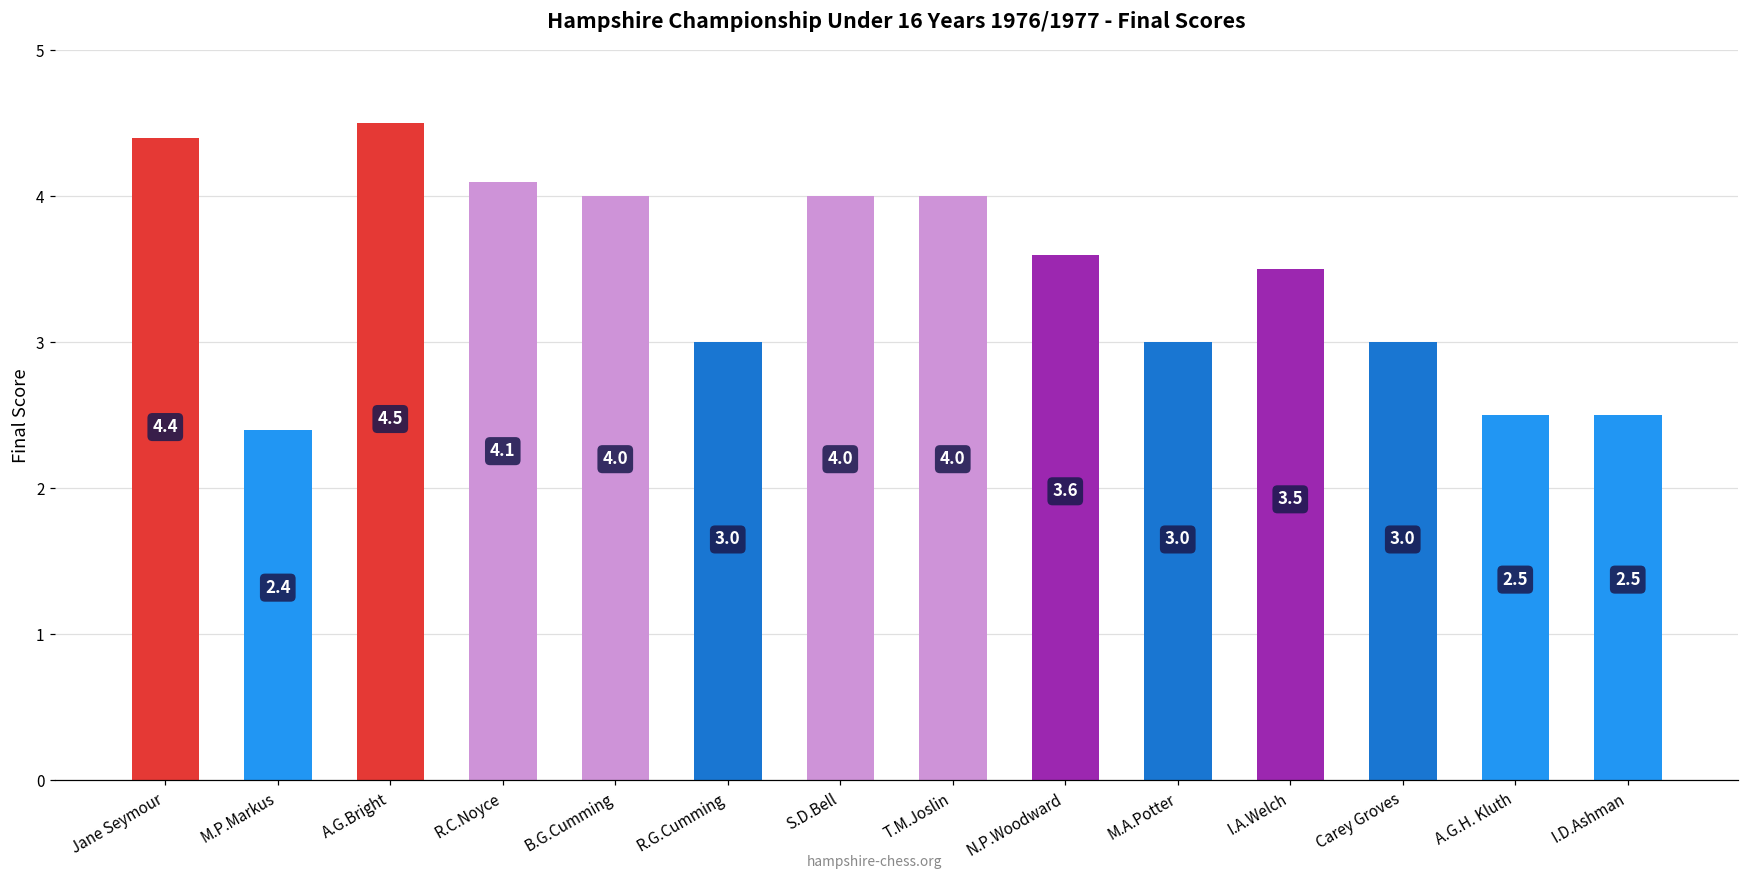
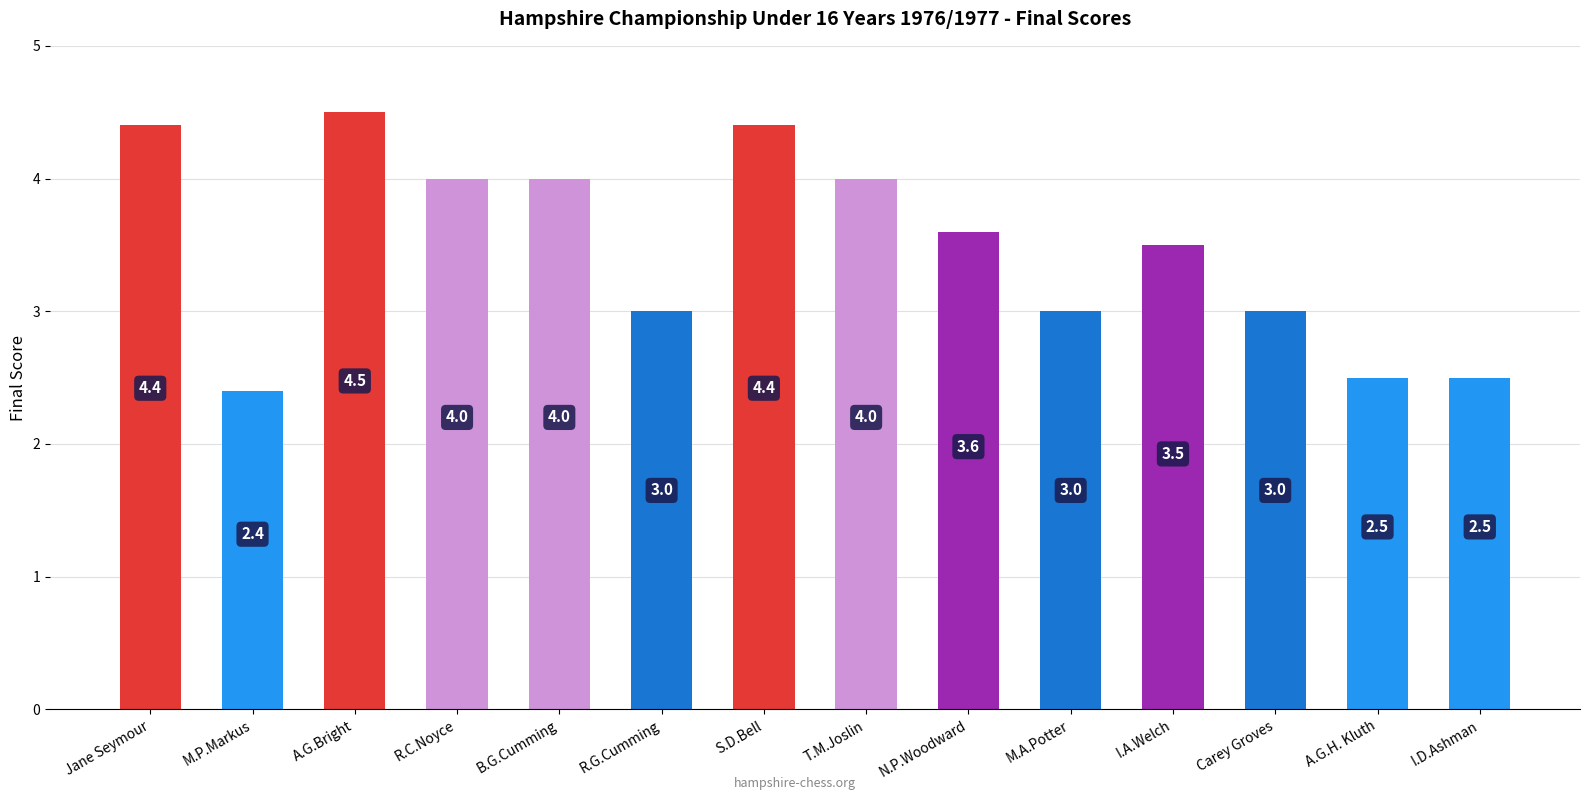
R.C.Noyce: 4.1 -> 4.0
S.D.Bell: 4.0 -> 4.4
